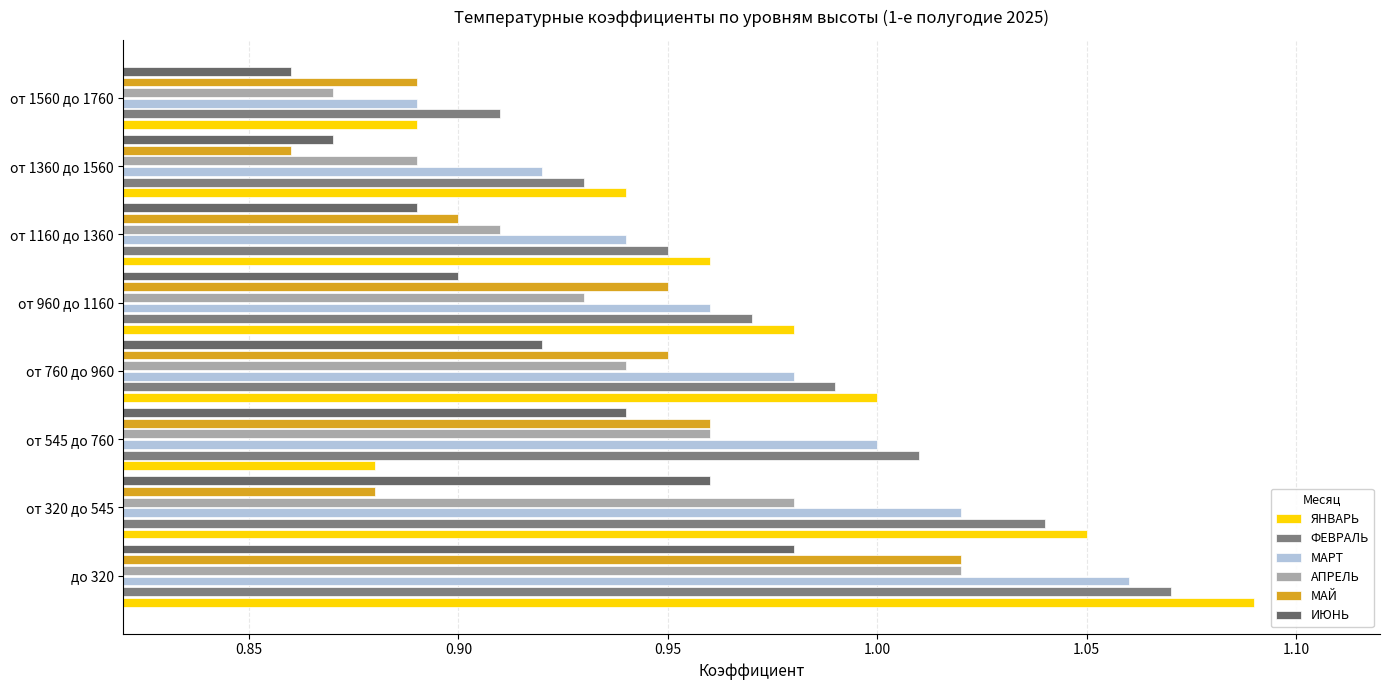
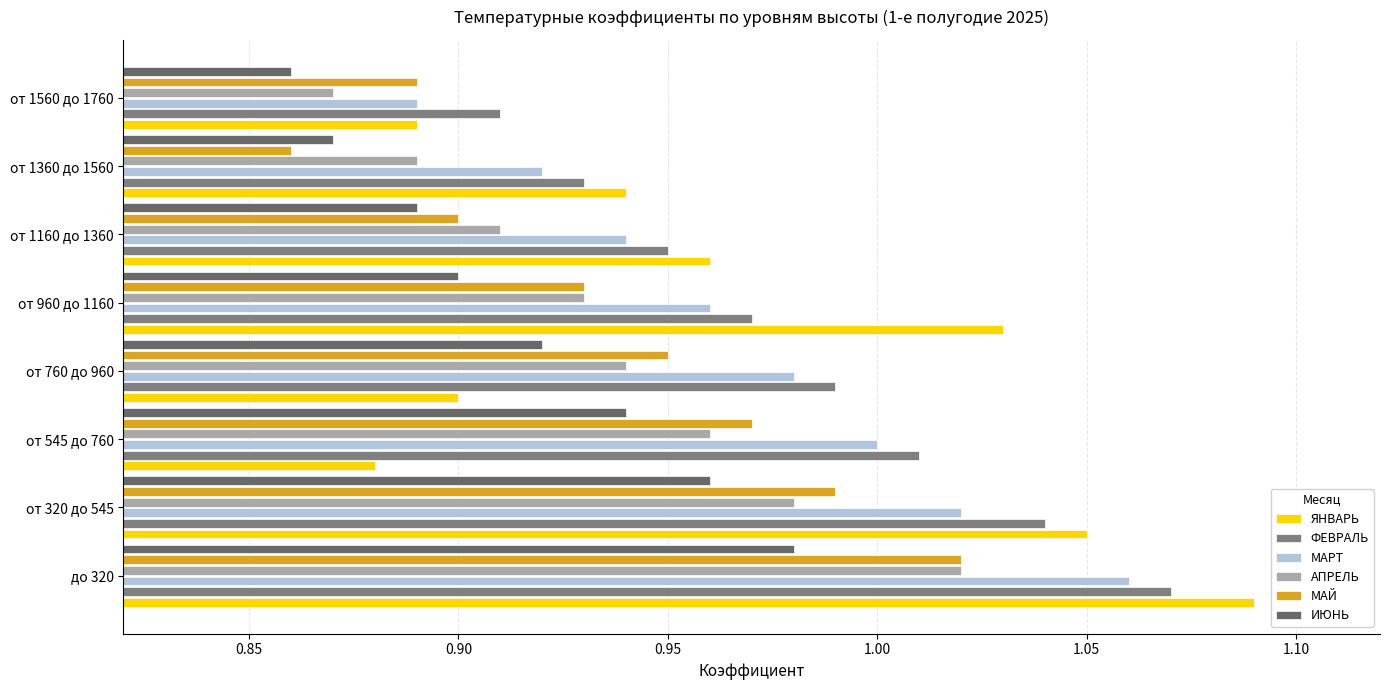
МАЙ, от 960 до 1160: 0.95 -> 0.93
ЯНВАРЬ, от 960 до 1160: 0.98 -> 1.03
ЯНВАРЬ, от 760 до 960: 1.0 -> 0.9
МАЙ, от 545 до 760: 0.96 -> 0.97
МАЙ, от 320 до 545: 0.88 -> 0.99
